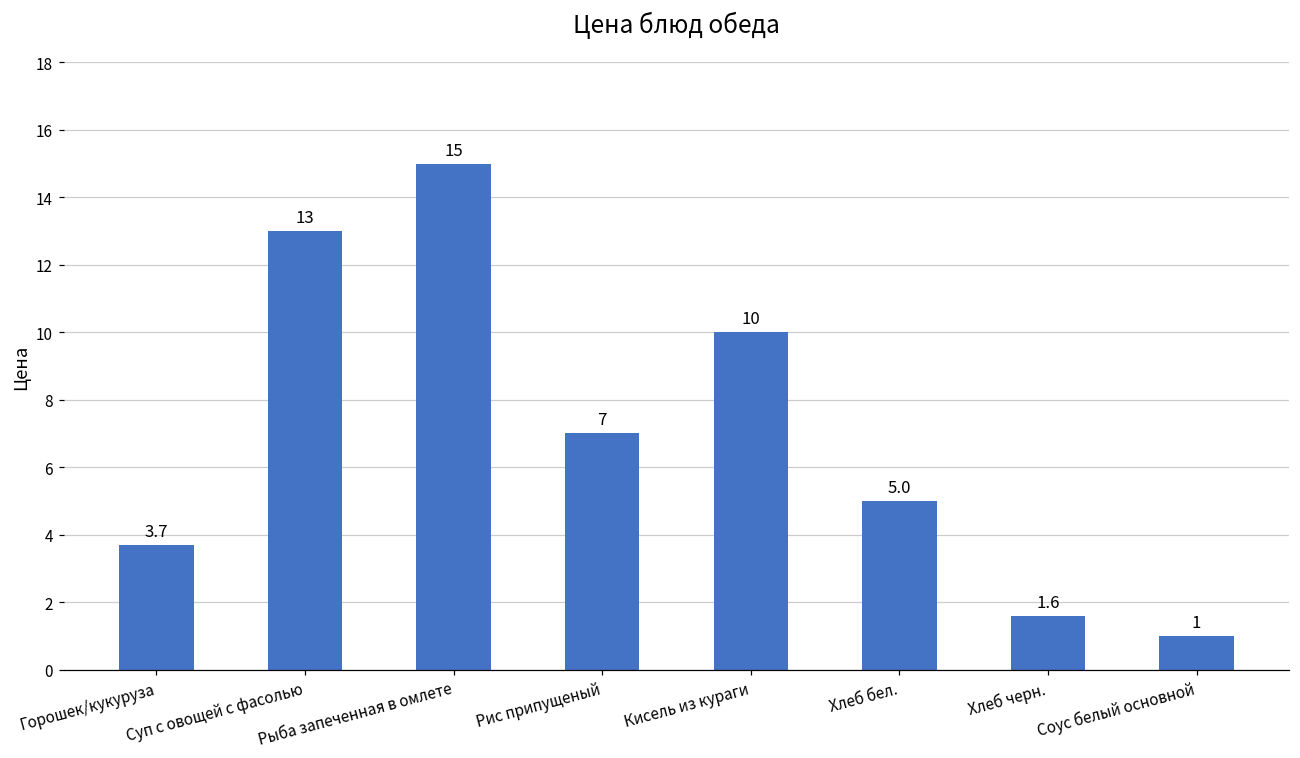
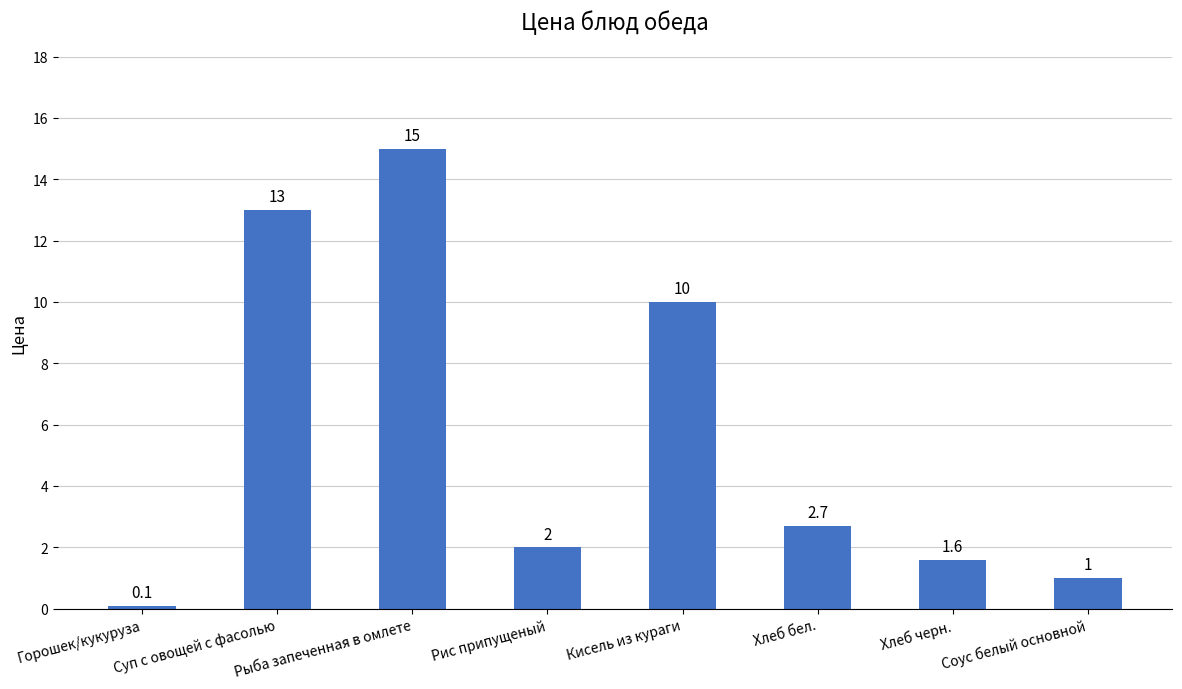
Горошек/кукуруза: 3.7 -> 0.1
Рис припущеный: 7 -> 2
Хлеб бел.: 5.0 -> 2.7
